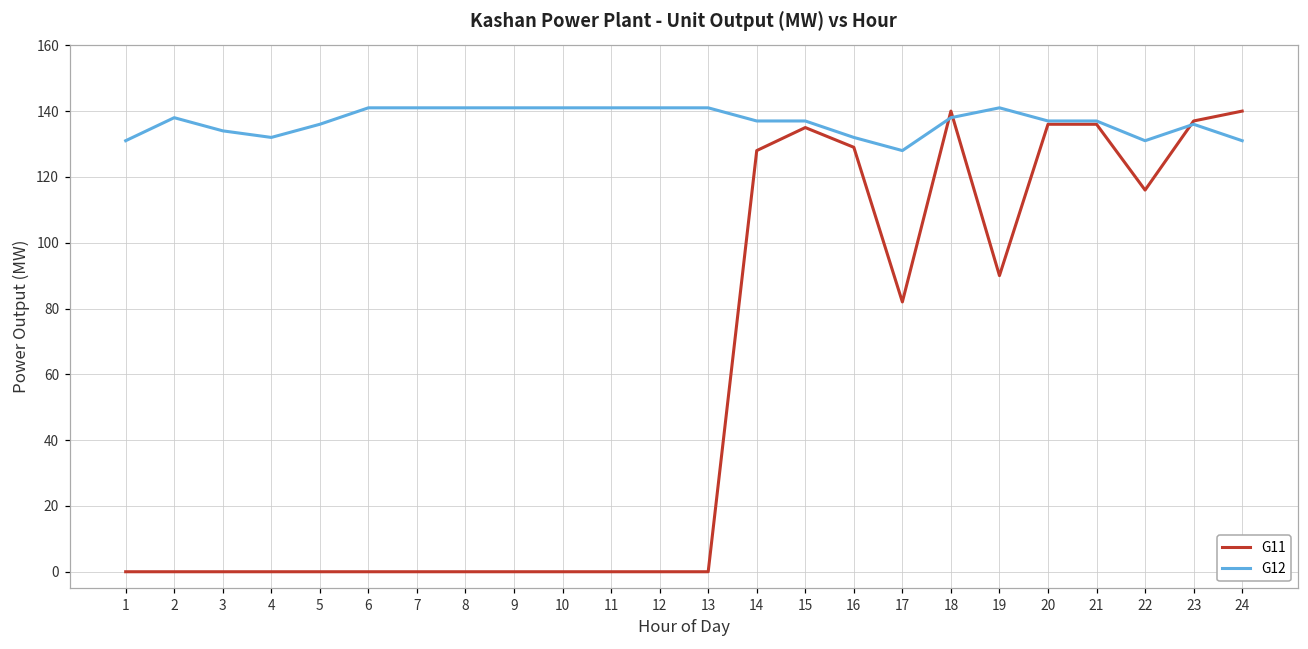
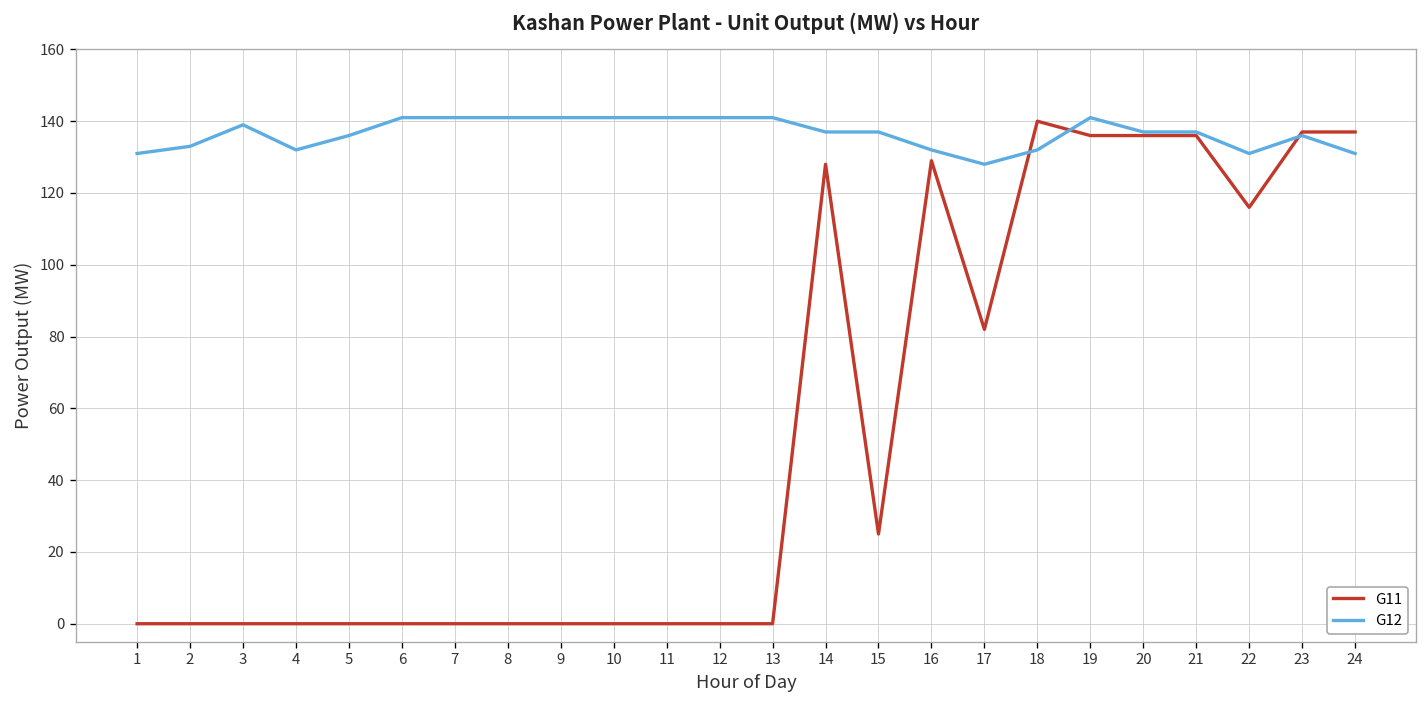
G12, 2: 138 -> 133
G12, 3: 134 -> 139
G11, 15: 135 -> 25
G12, 18: 138 -> 132
G11, 19: 90 -> 136
G11, 24: 140 -> 137
